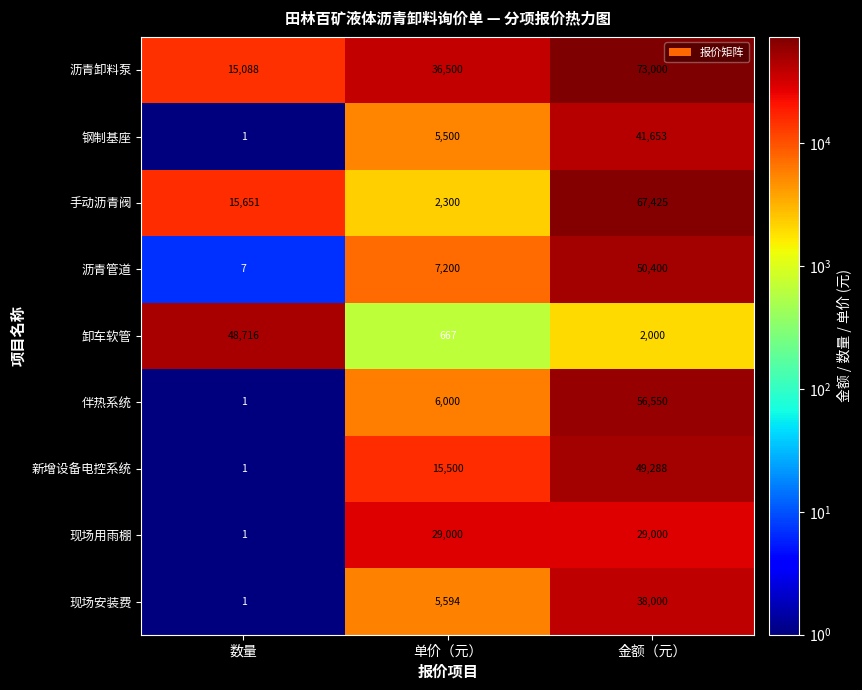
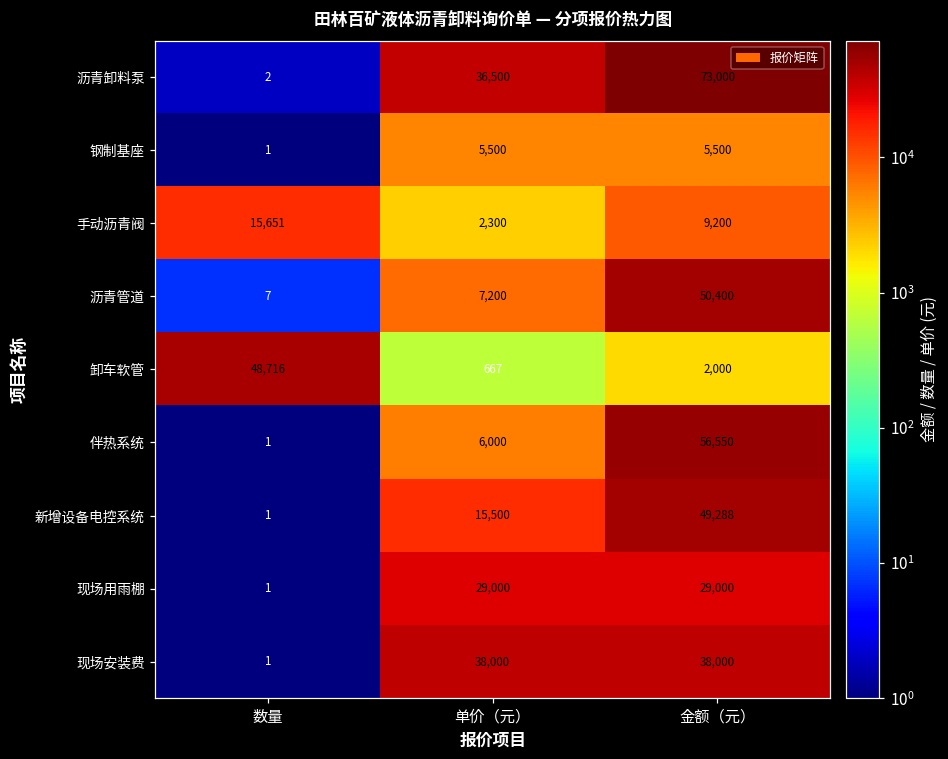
沥青卸料泵, 数量: 15,088 -> 2
钢制基座, 金额（元）: 41,653 -> 5,500
手动沥青阀, 金额（元）: 67,425 -> 9,200
现场安装费, 单价（元）: 5,594 -> 38,000
